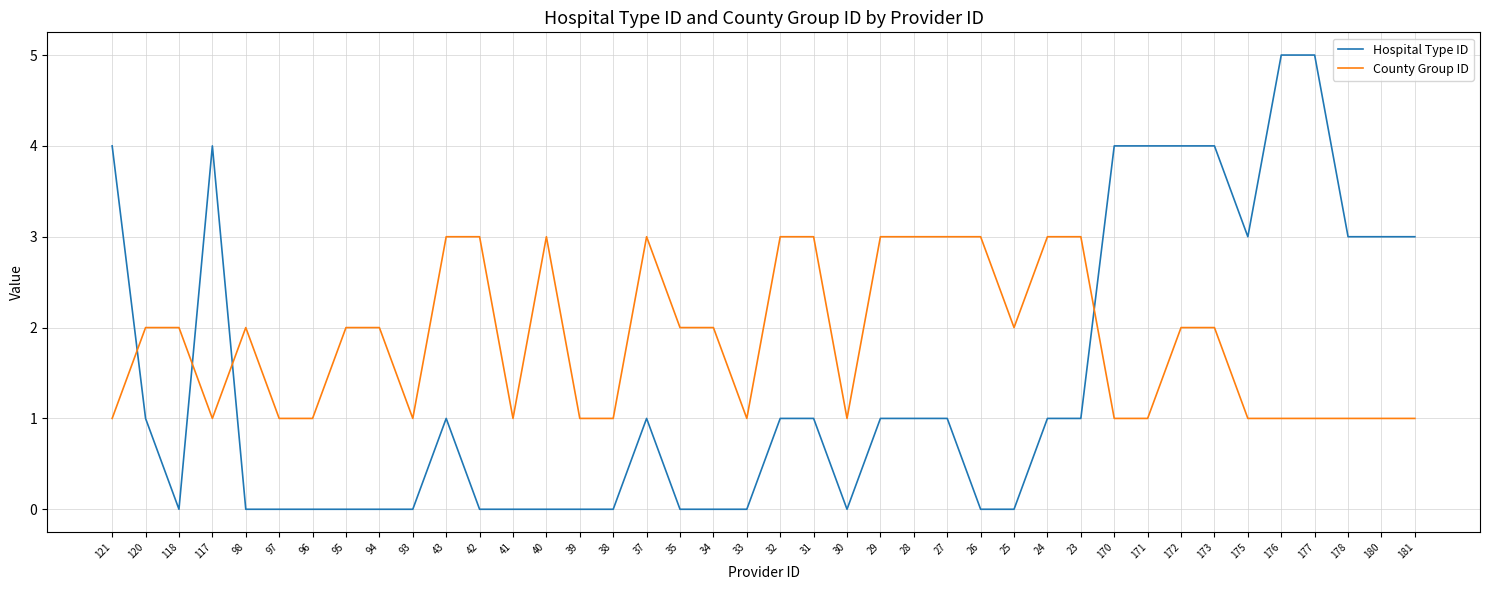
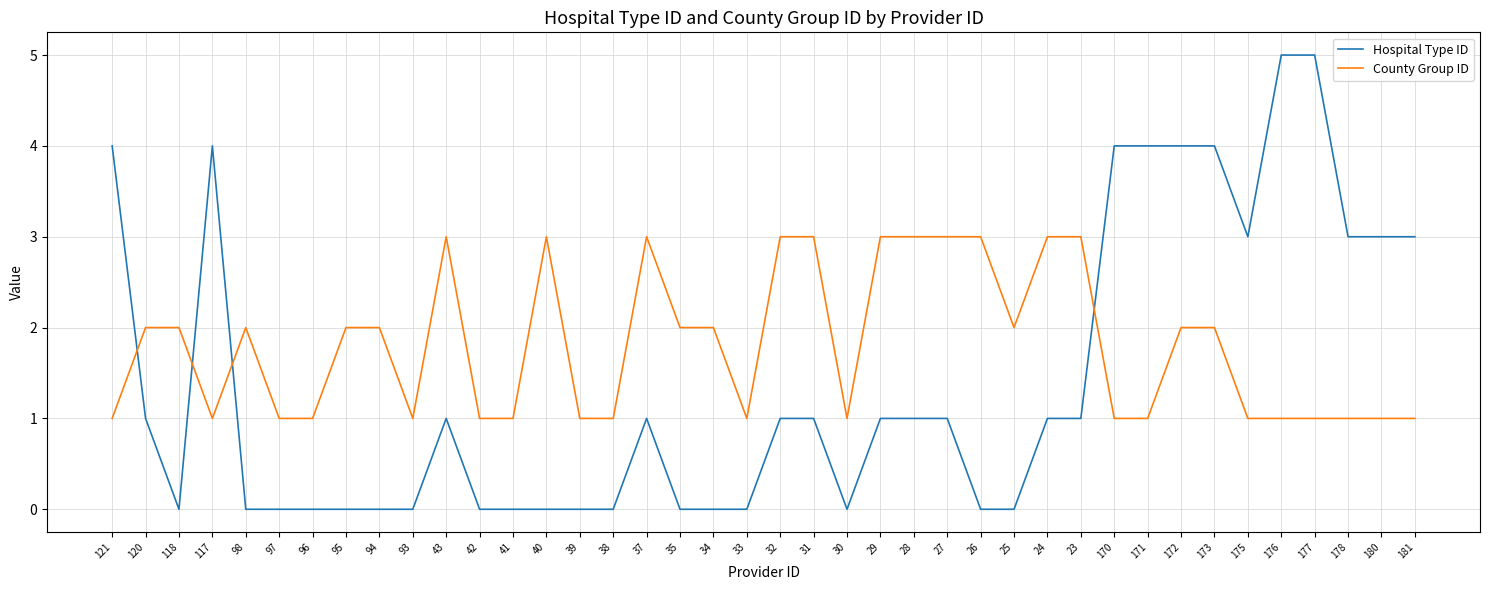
County Group ID, 42: 3 -> 1
